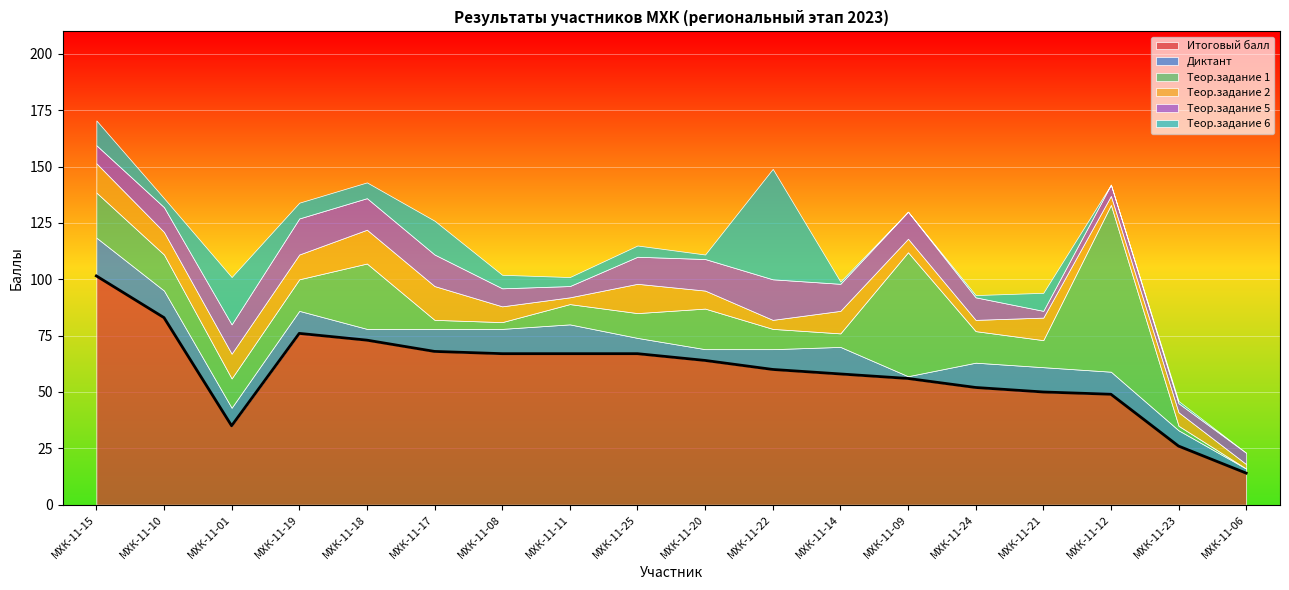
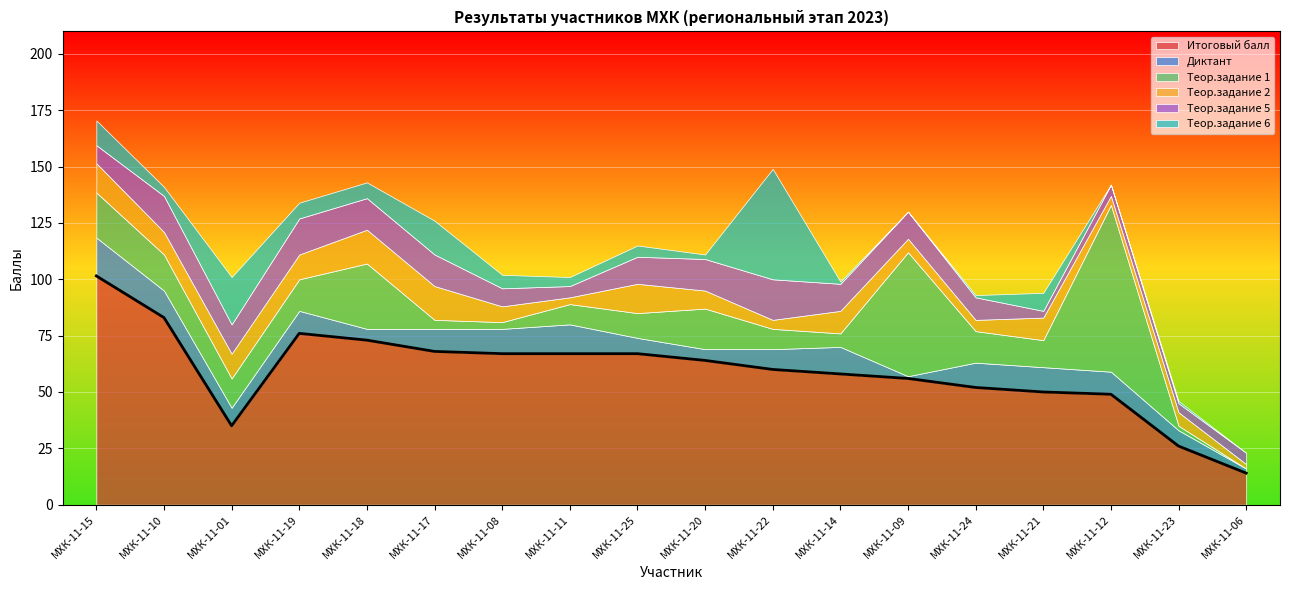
Теор.задание 5, МХК-11-10: 11 -> 16
